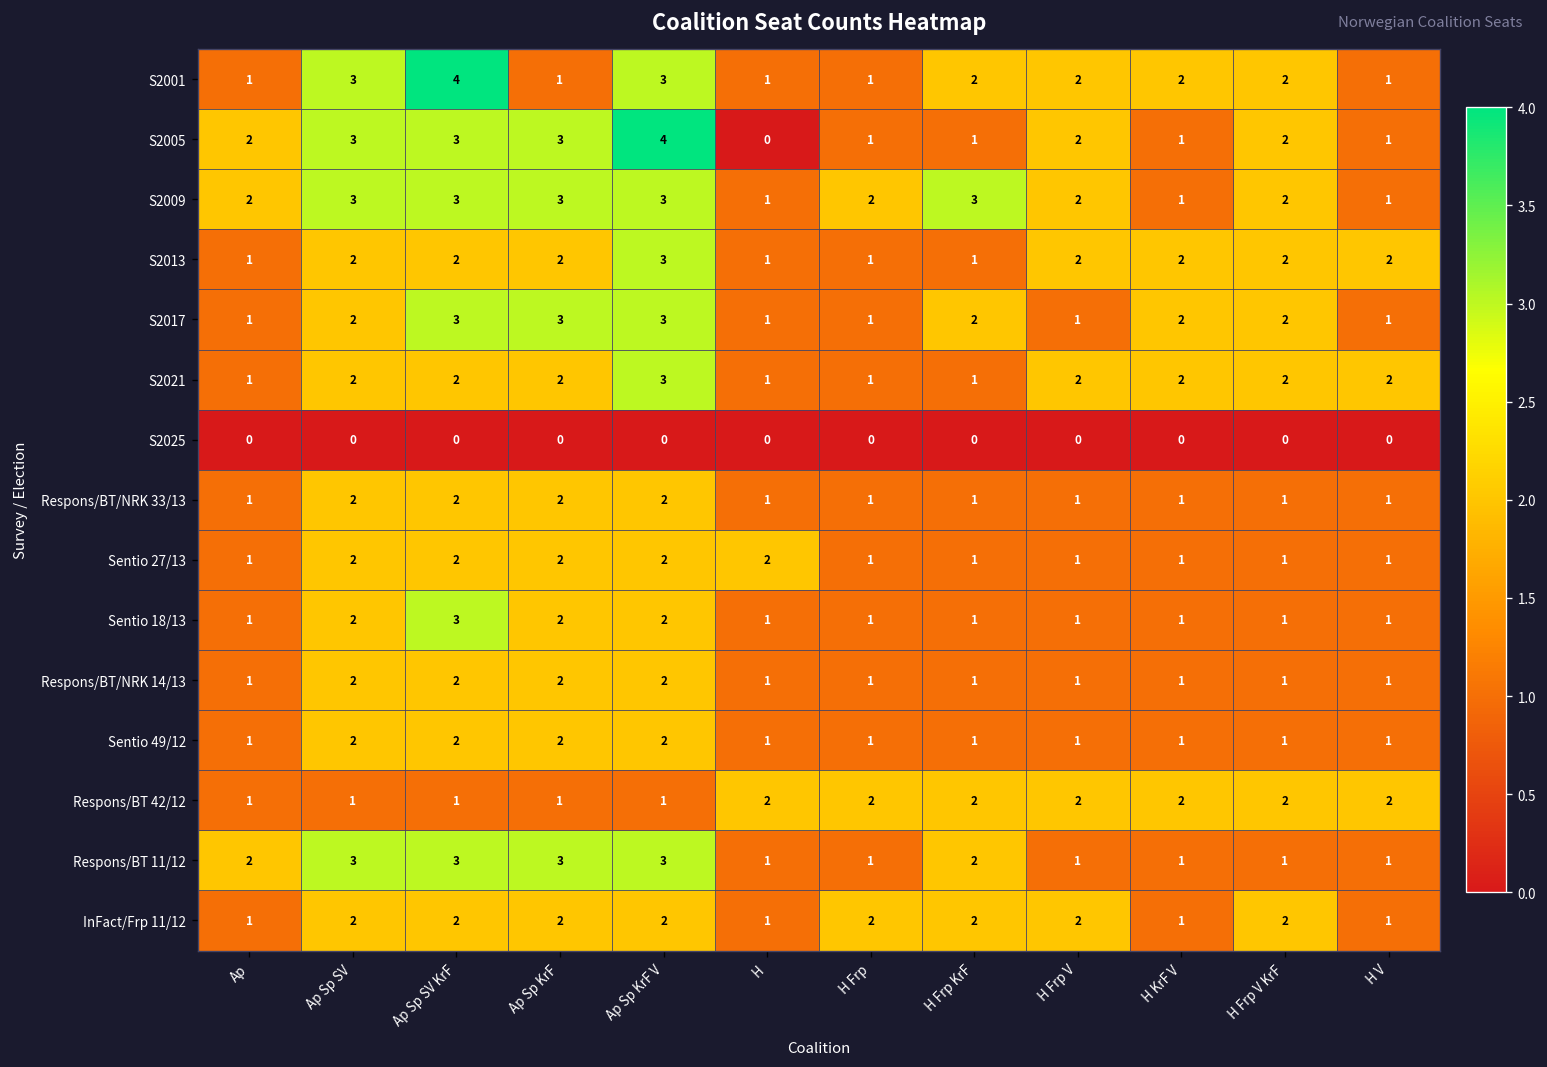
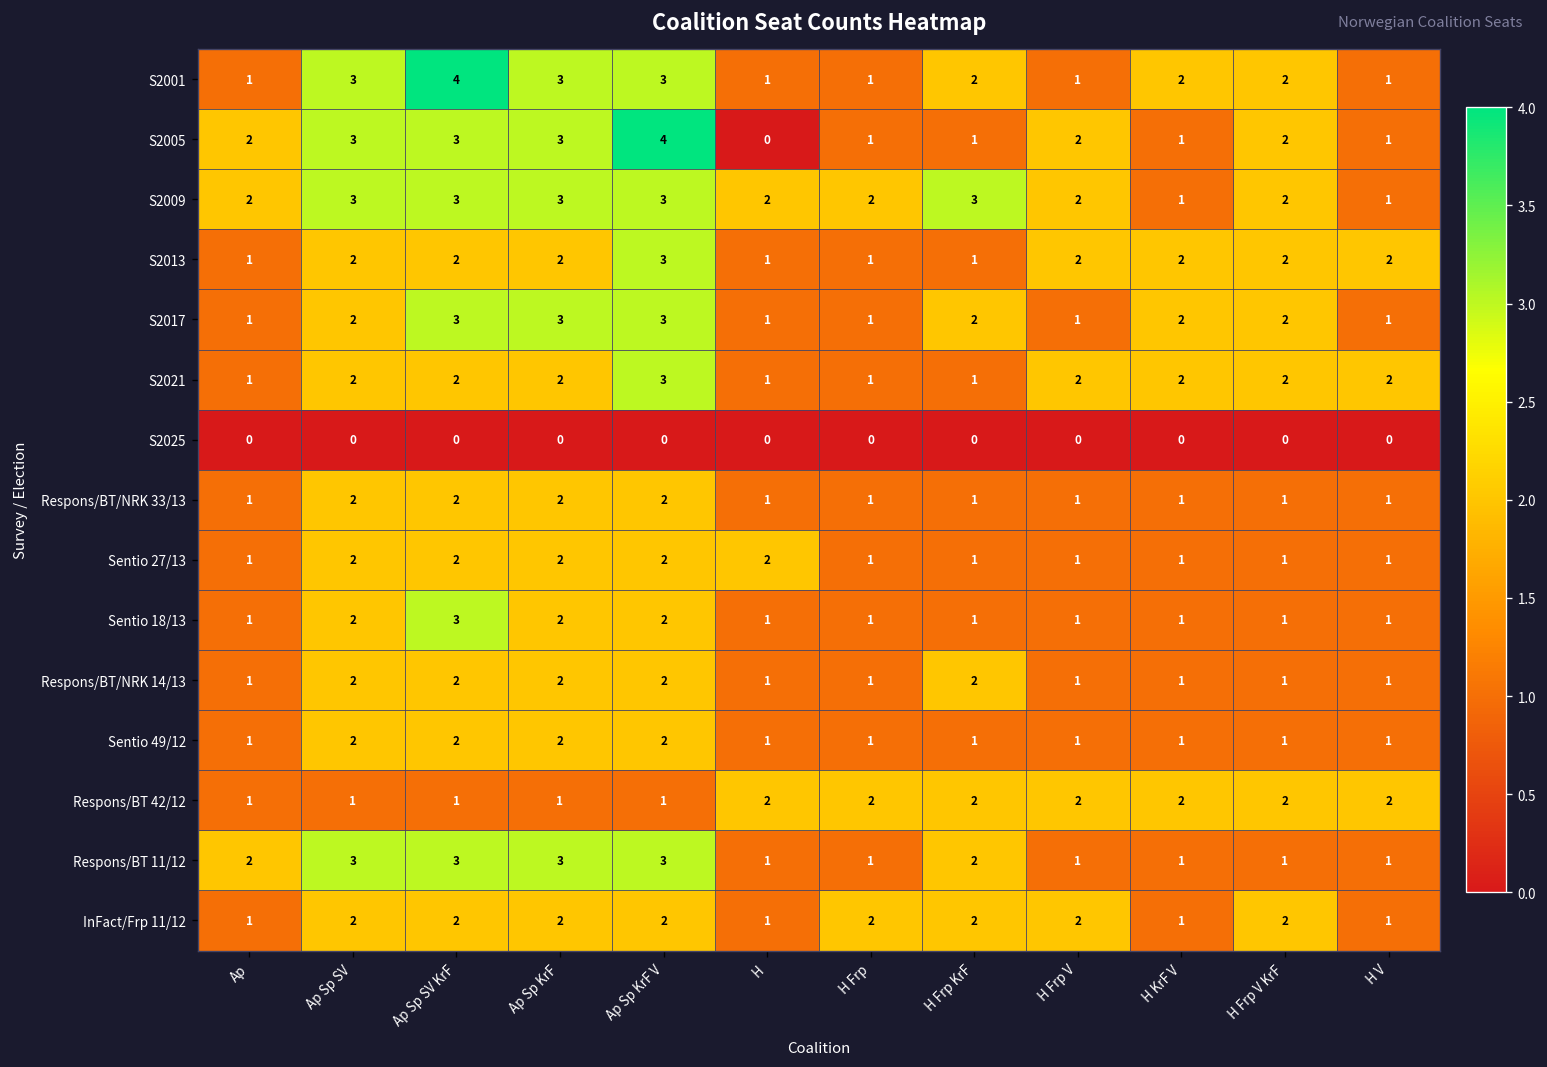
S2001, Ap Sp KrF: 1 -> 3
S2001, H Frp V: 2 -> 1
S2009, H: 1 -> 2
Respons/BT/NRK 14/13, H Frp KrF: 1 -> 2
